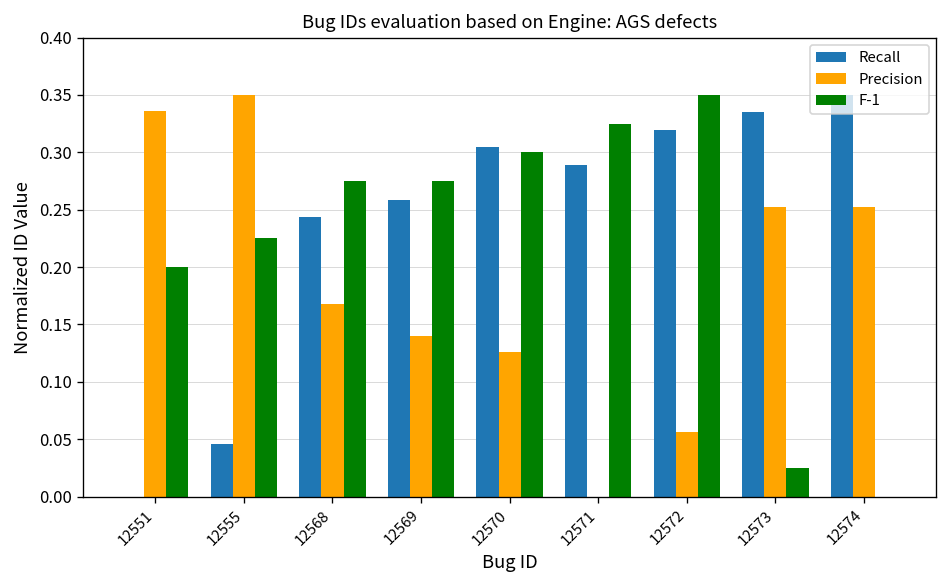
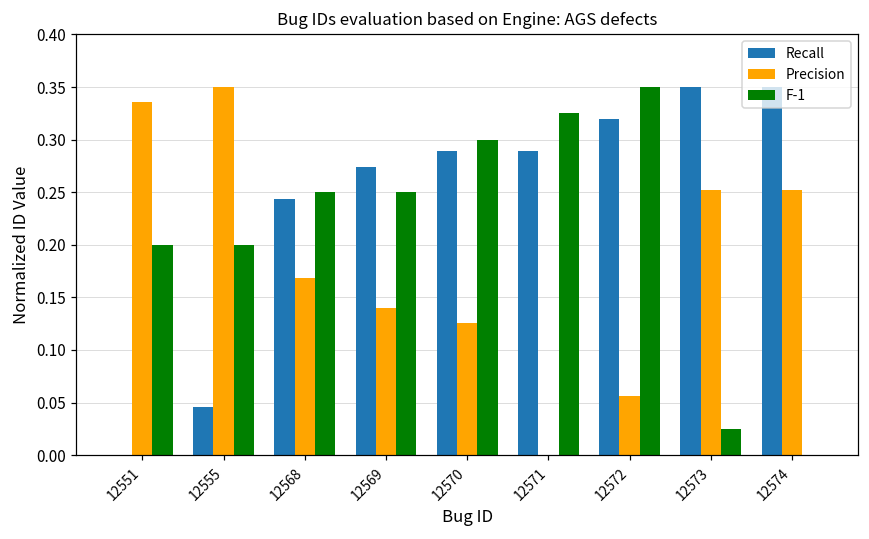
F-1, 12555: 0.23 -> 0.20
F-1, 12568: 0.27 -> 0.25
Recall, 12569: 0.26 -> 0.27
F-1, 12569: 0.27 -> 0.25
Recall, 12570: 0.30 -> 0.29
Recall, 12573: 0.33 -> 0.35
